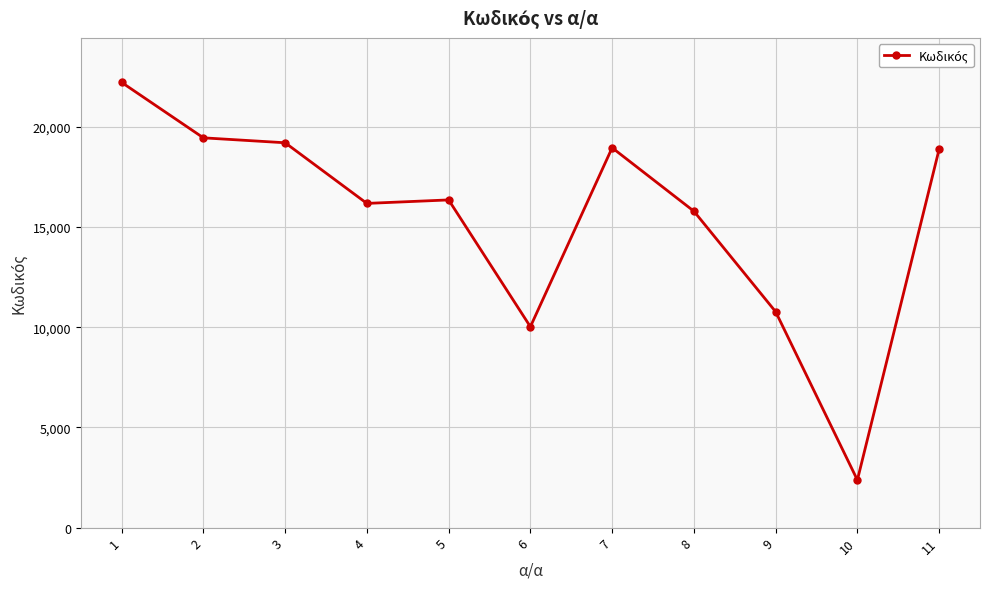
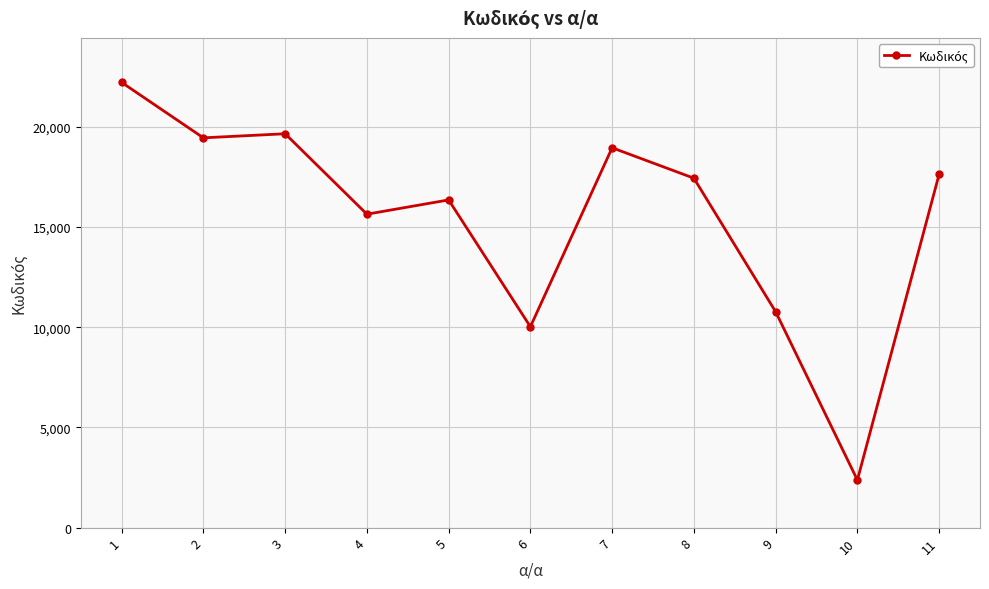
3: 19,200 -> 19,700
4: 16,200 -> 15,600
8: 15,800 -> 17,400
11: 18,900 -> 17,600
